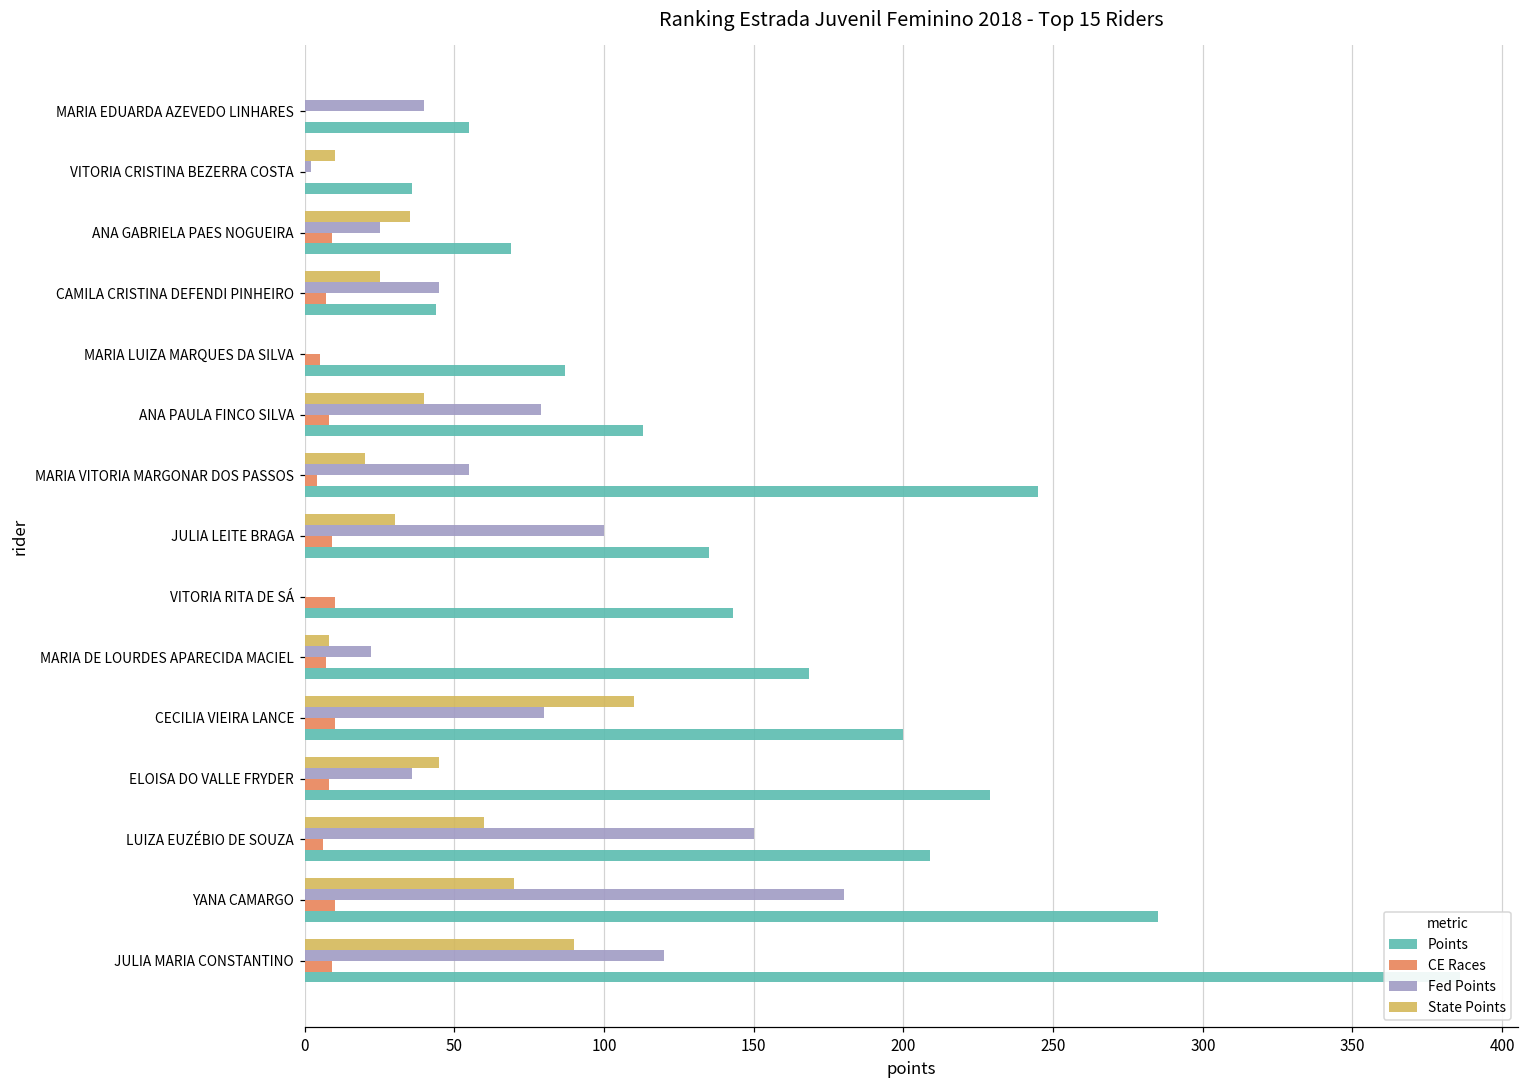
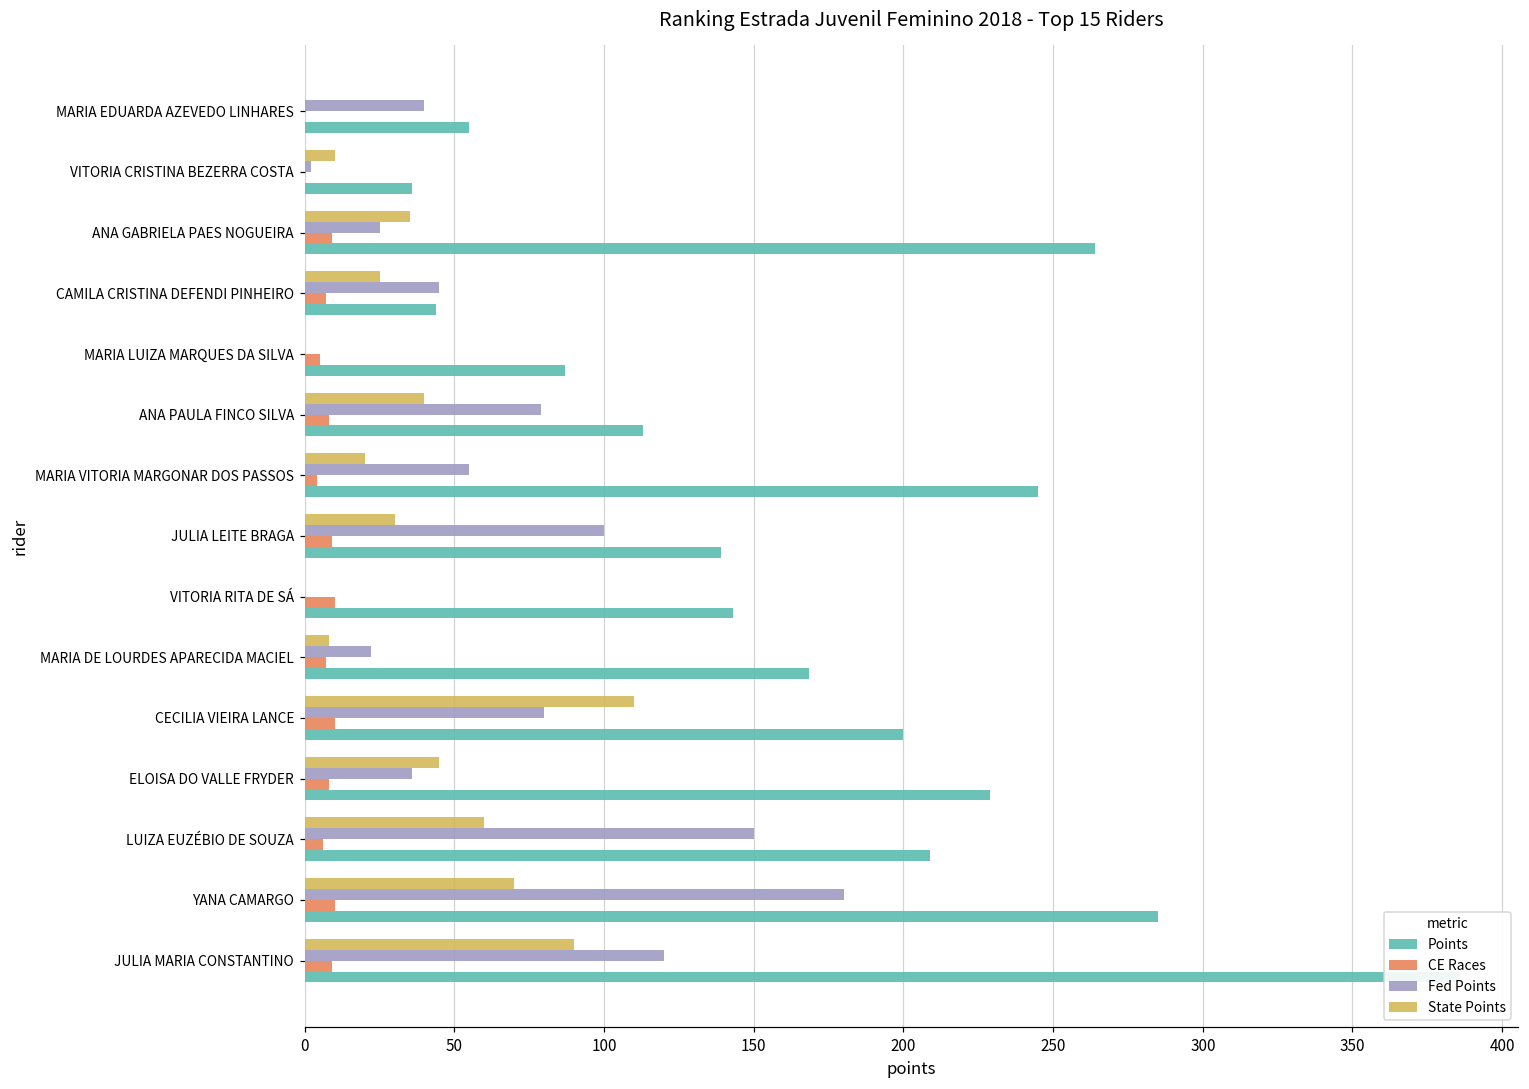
Points, ANA GABRIELA PAES NOGUEIRA: 69 -> 264
Points, JULIA LEITE BRAGA: 135 -> 139
